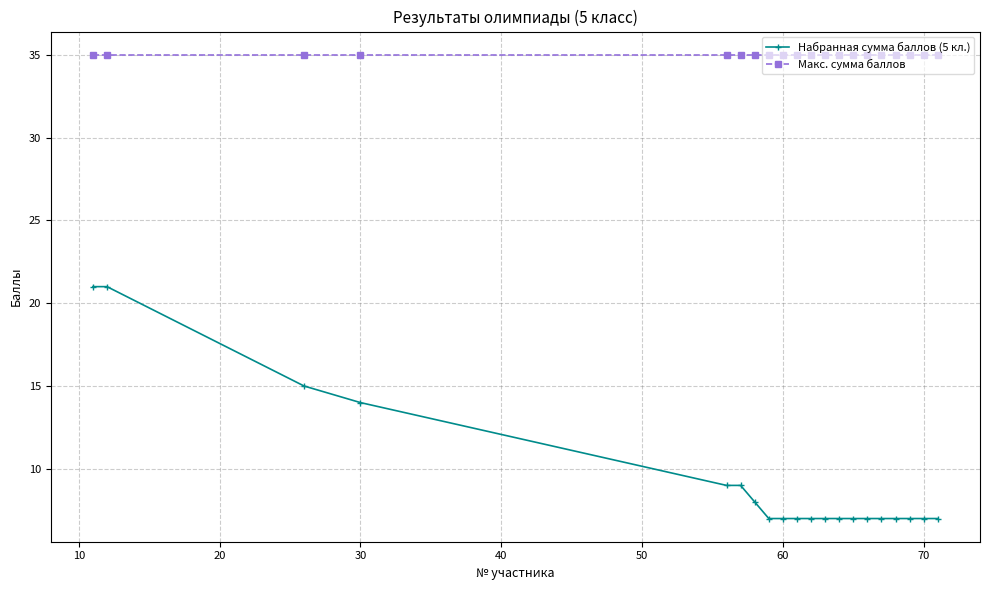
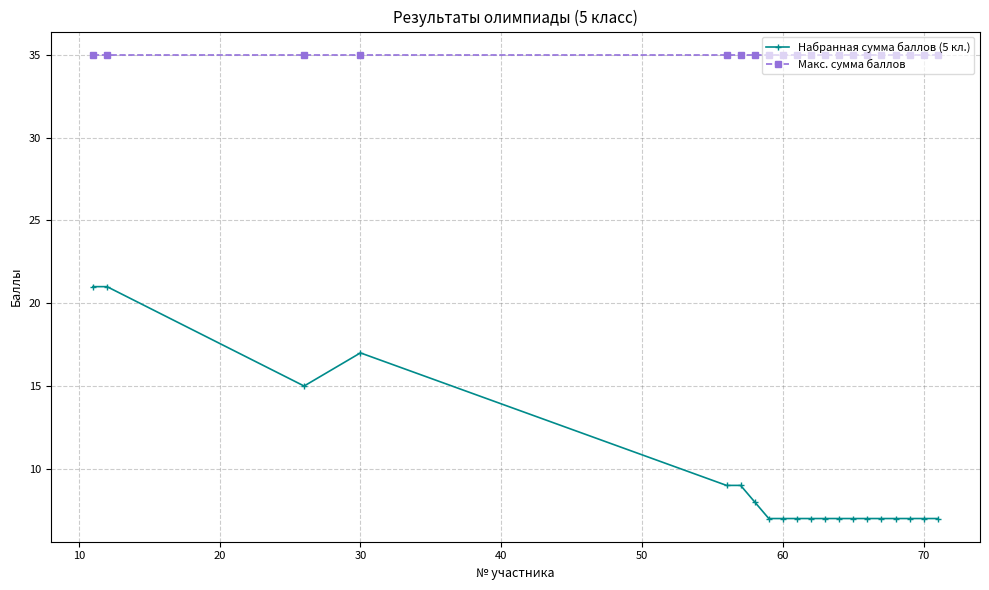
Набранная сумма баллов (5 кл.), 30: 14 -> 17
